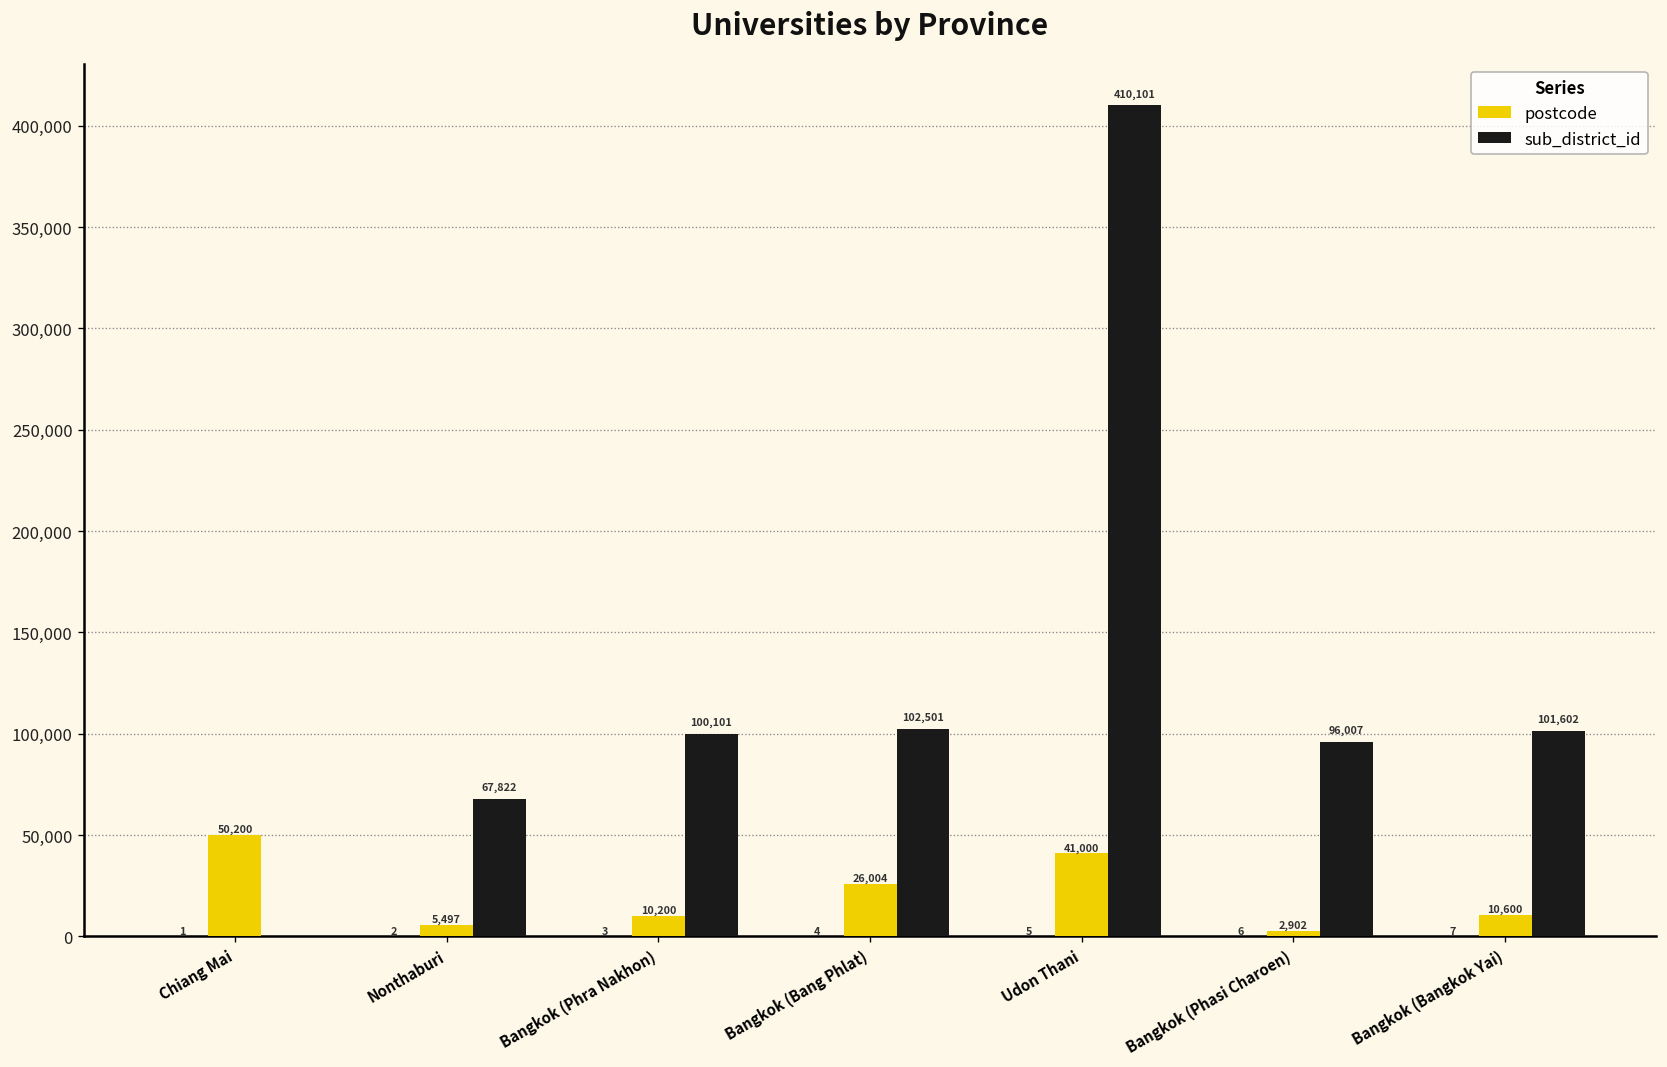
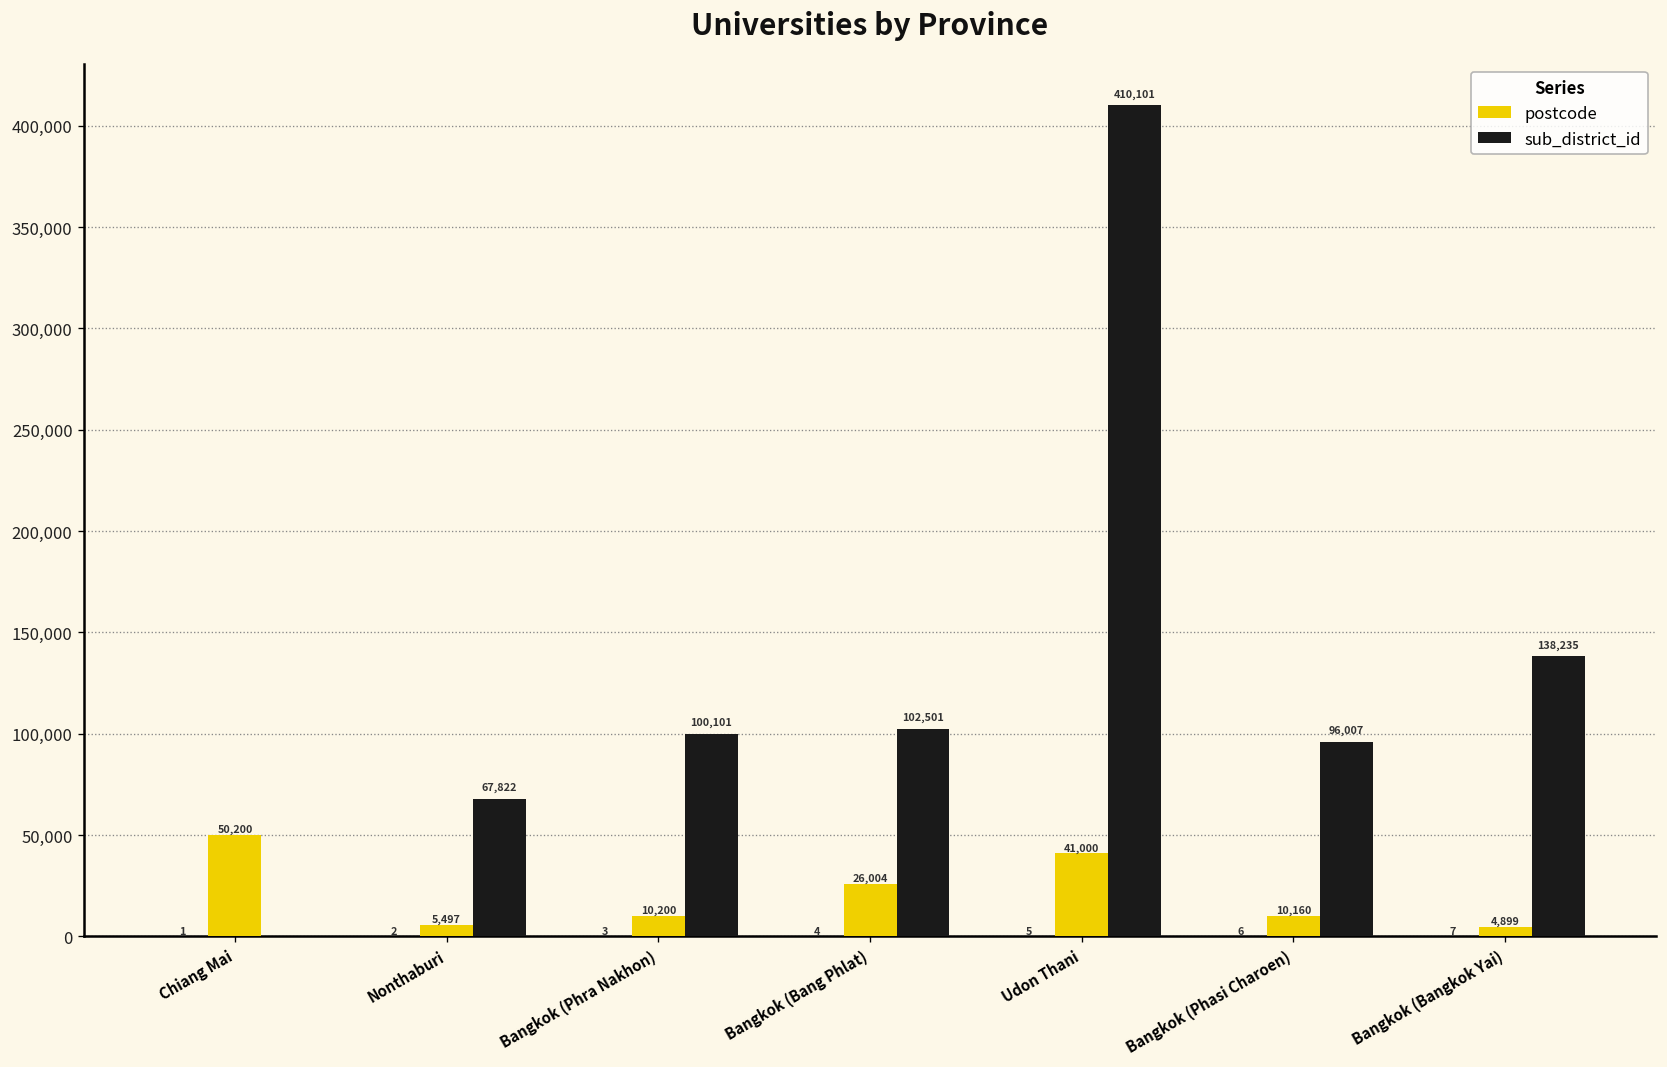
postcode, Bangkok (Phasi Charoen): 2,902 -> 10,160
postcode, Bangkok (Bangkok Yai): 10,600 -> 4,899
sub_district_id, Bangkok (Bangkok Yai): 101,602 -> 138,235
